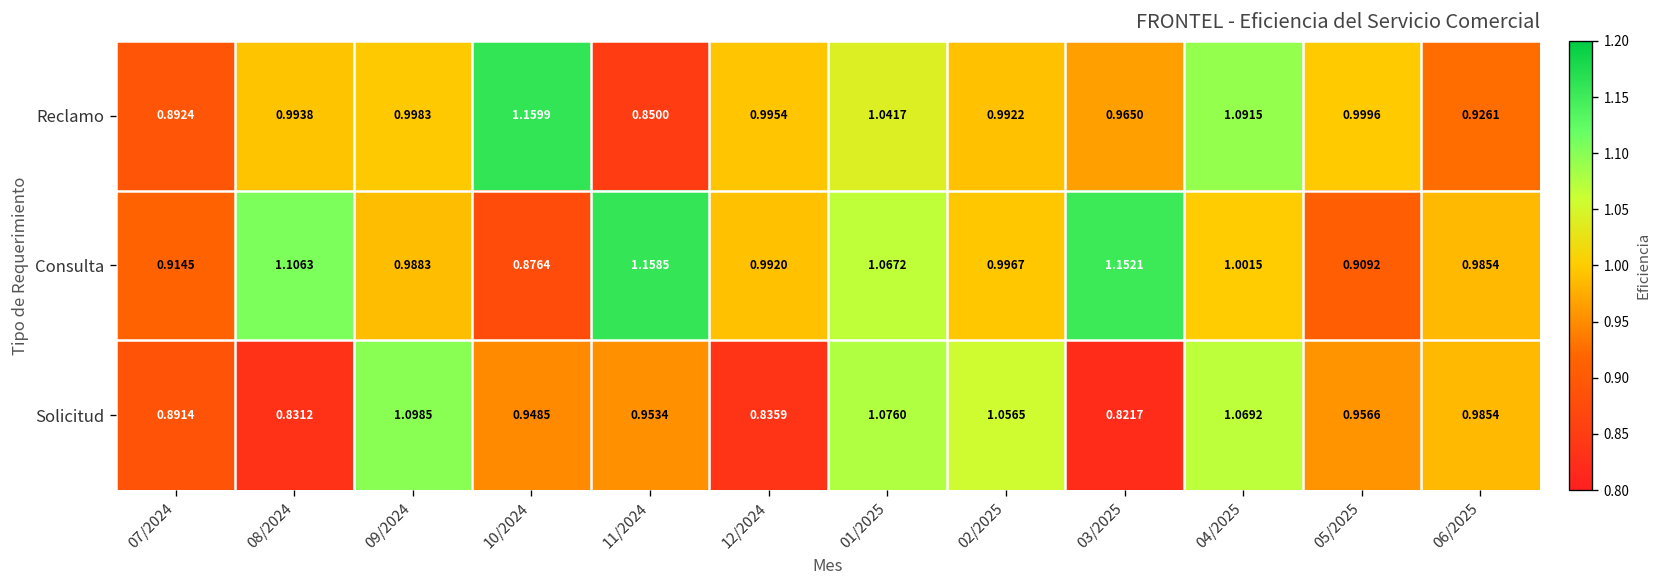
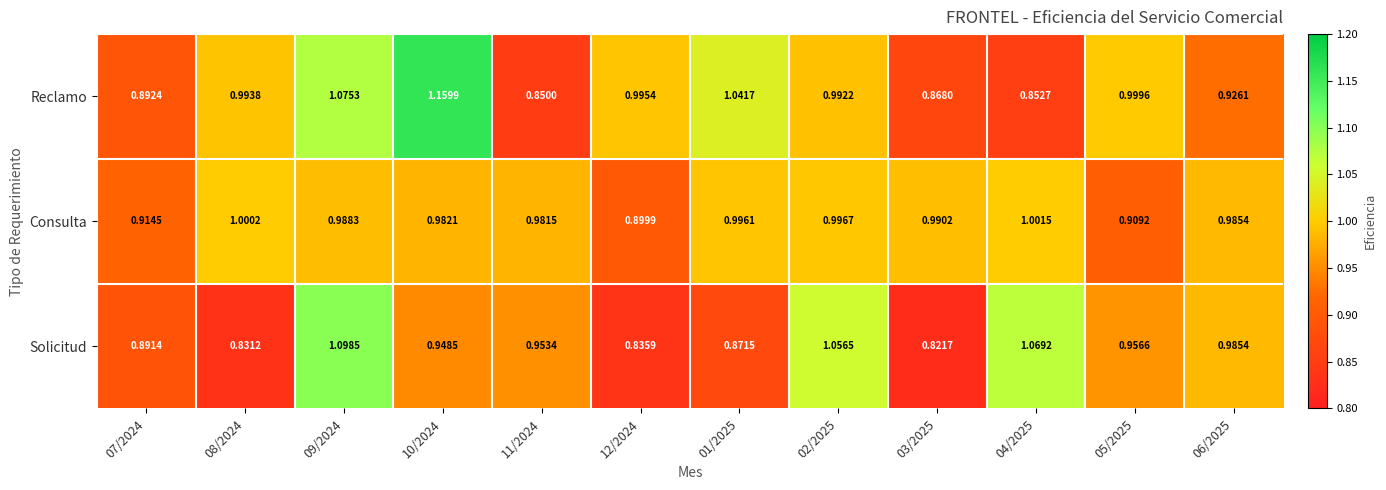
Reclamo, 09/2024: 0.9983 -> 1.0753
Reclamo, 03/2025: 0.9650 -> 0.8680
Reclamo, 04/2025: 1.0915 -> 0.8527
Consulta, 08/2024: 1.1063 -> 1.0002
Consulta, 10/2024: 0.8764 -> 0.9821
Consulta, 11/2024: 1.1585 -> 0.9815
Consulta, 12/2024: 0.9920 -> 0.8999
Consulta, 01/2025: 1.0672 -> 0.9961
Consulta, 03/2025: 1.1521 -> 0.9902
Solicitud, 01/2025: 1.0760 -> 0.8715
